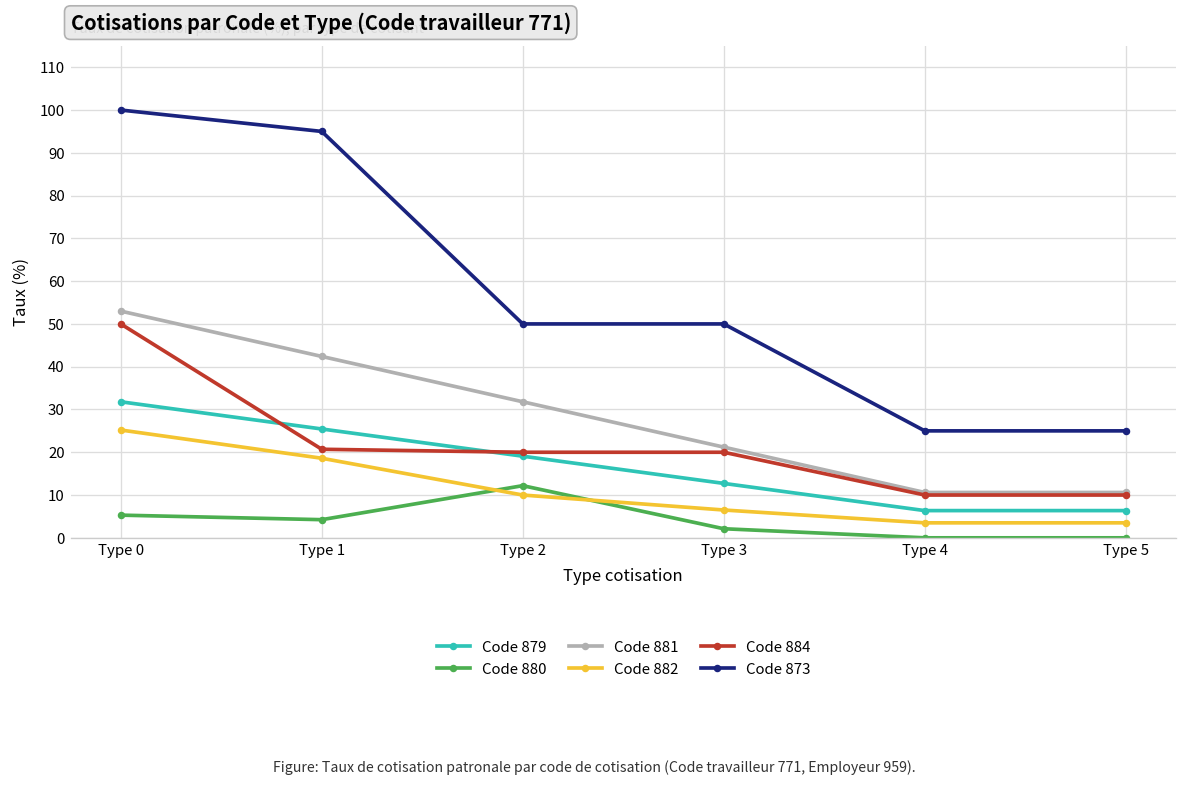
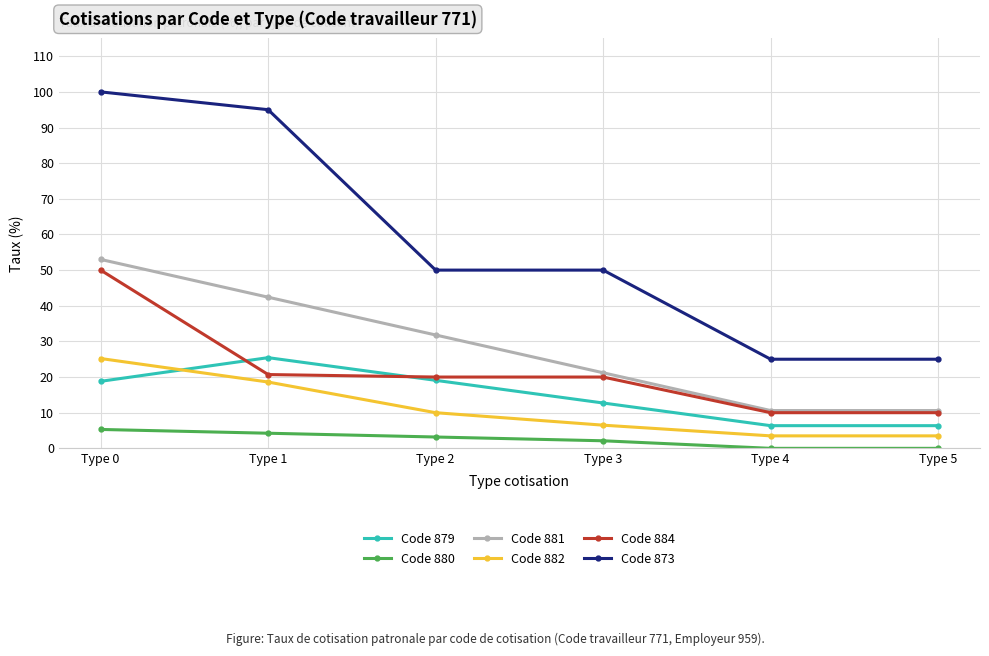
Code 879, Type 0: 32 -> 19
Code 880, Type 2: 12 -> 3
